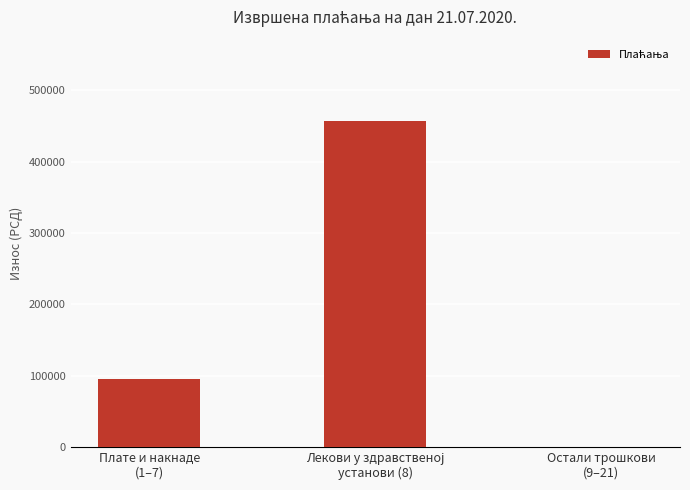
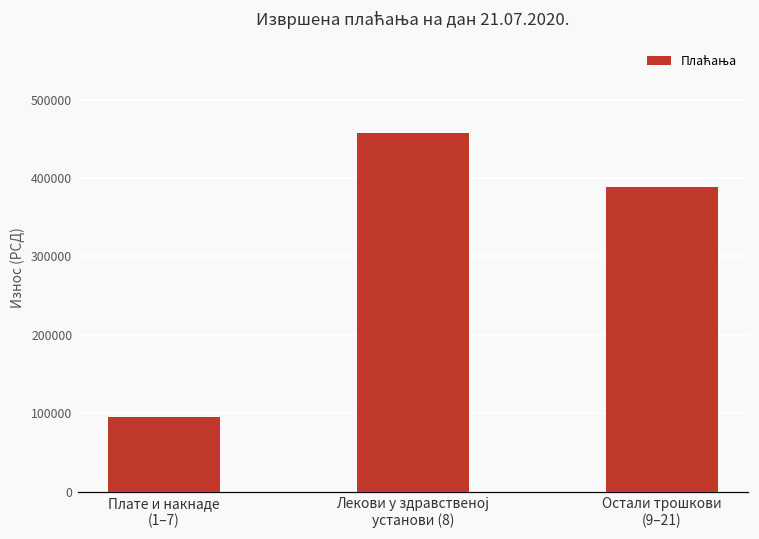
Остали трошкови (9–21): 0 -> 390000
